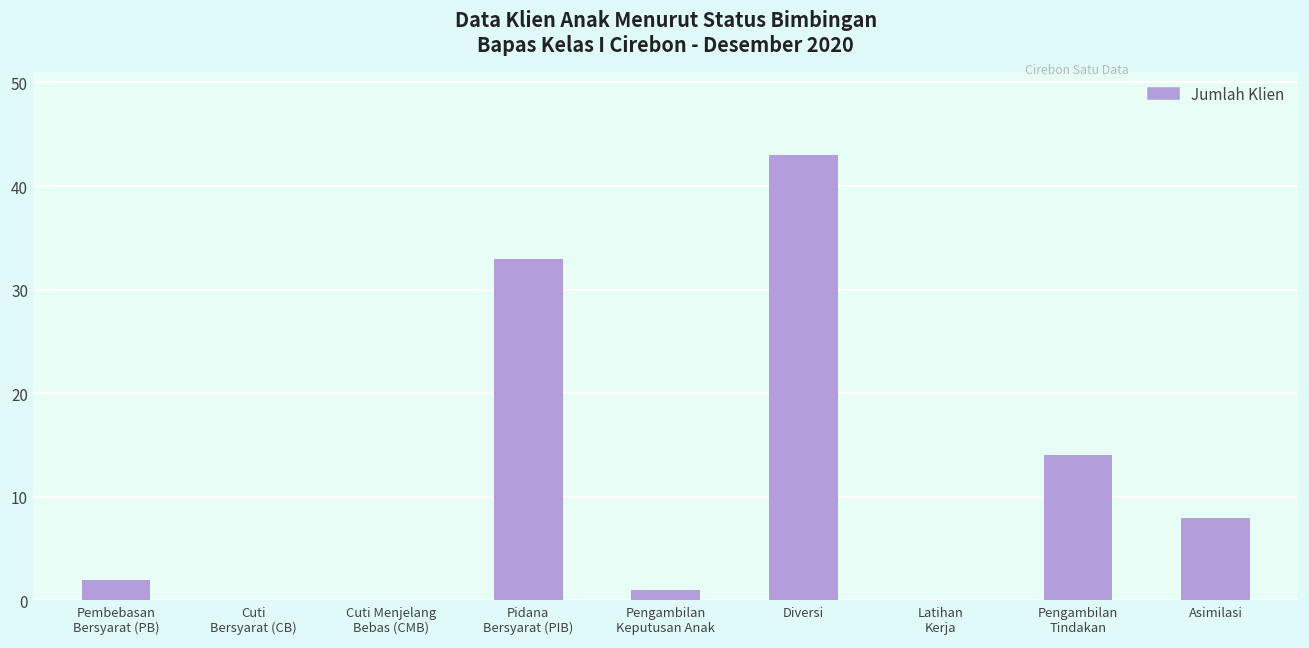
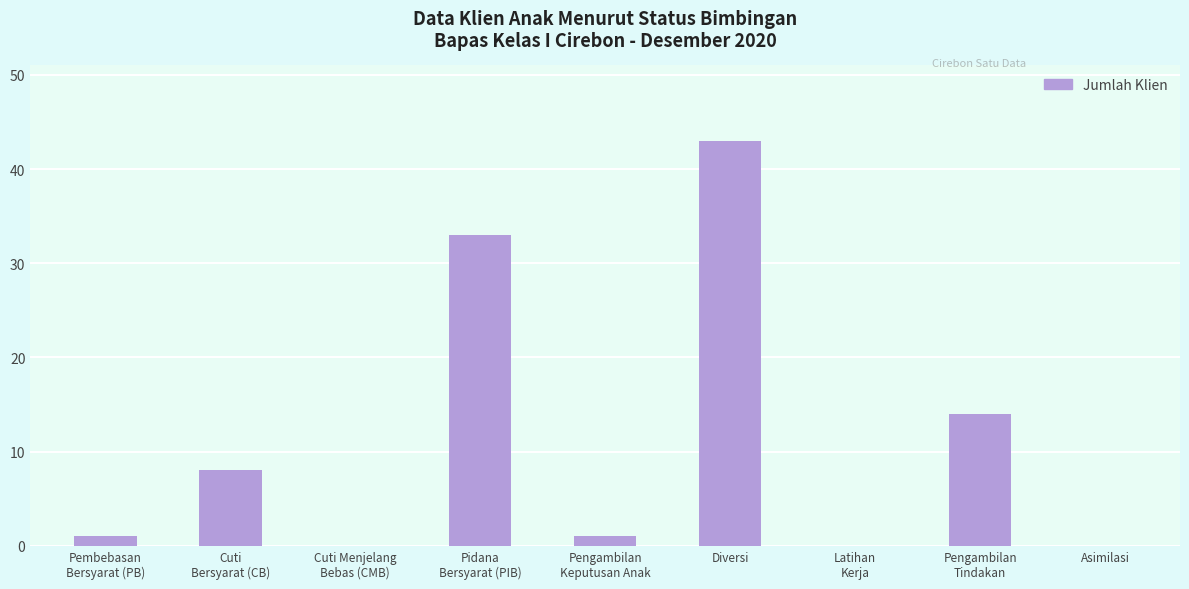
Pembebasan Bersyarat (PB): 2 -> 1
Cuti Bersyarat (CB): 0 -> 8
Asimilasi: 8 -> 0
